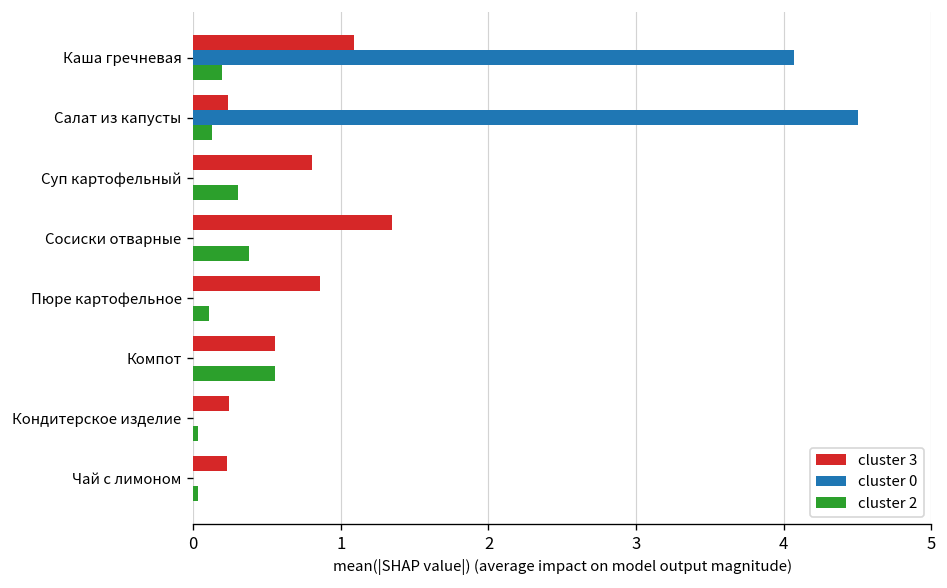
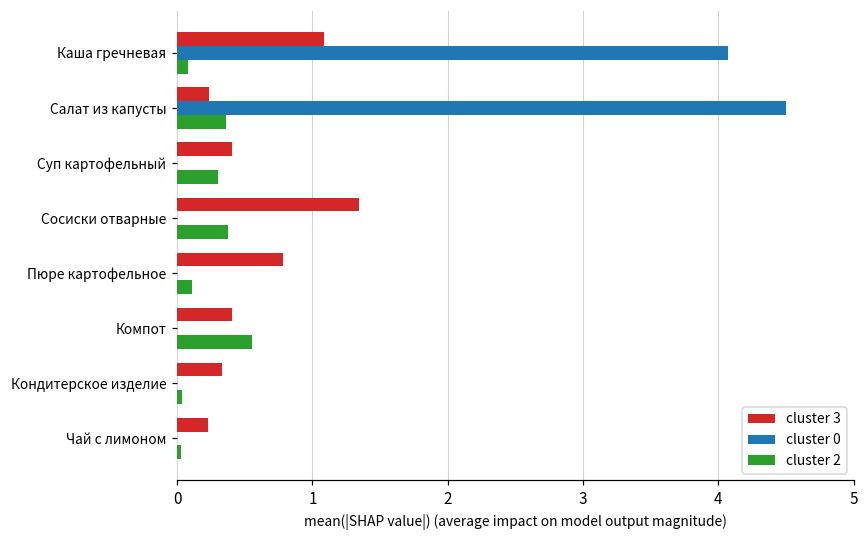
cluster 2, Каша гречневая: 0.20 -> 0.08
cluster 2, Салат из капусты: 0.13 -> 0.36
cluster 3, Суп картофельный: 0.80 -> 0.40
cluster 3, Пюре картофельное: 0.86 -> 0.78
cluster 3, Компот: 0.55 -> 0.41
cluster 3, Кондитерское изделие: 0.24 -> 0.33
